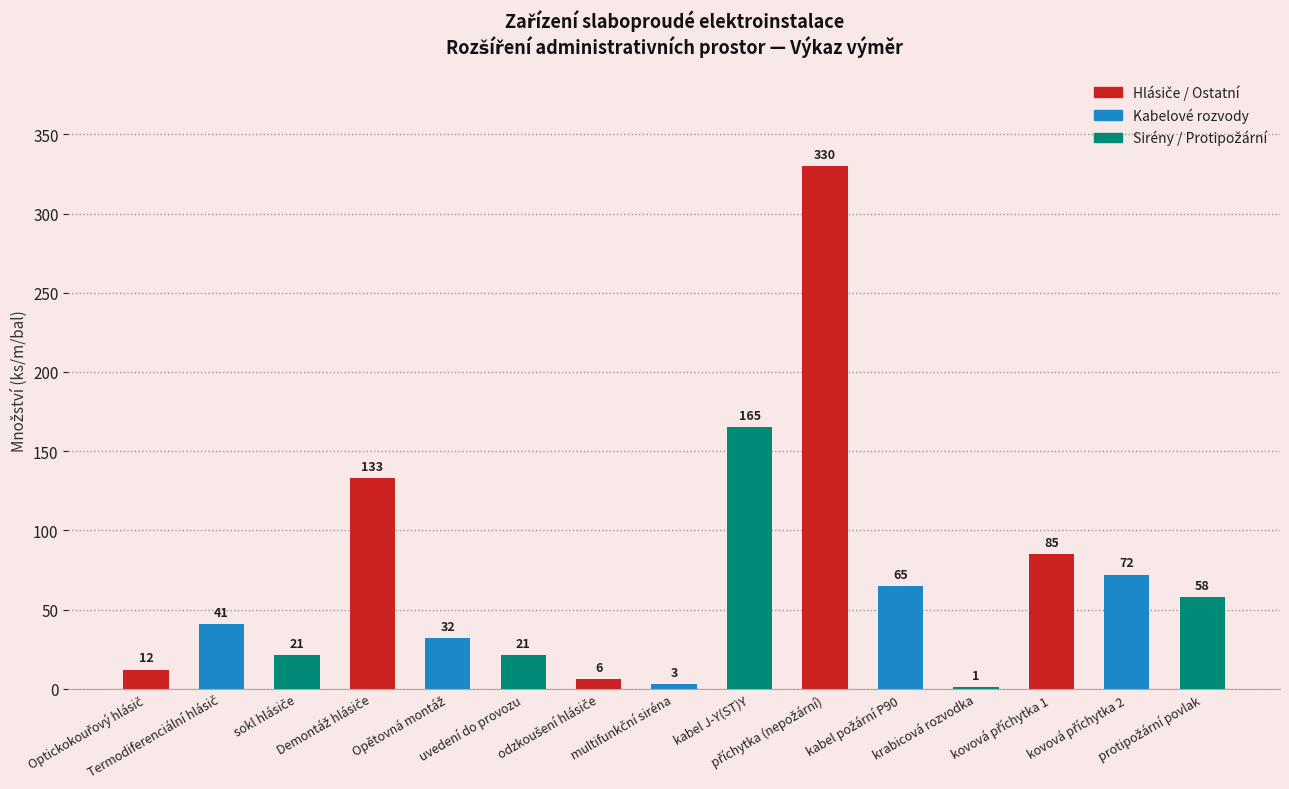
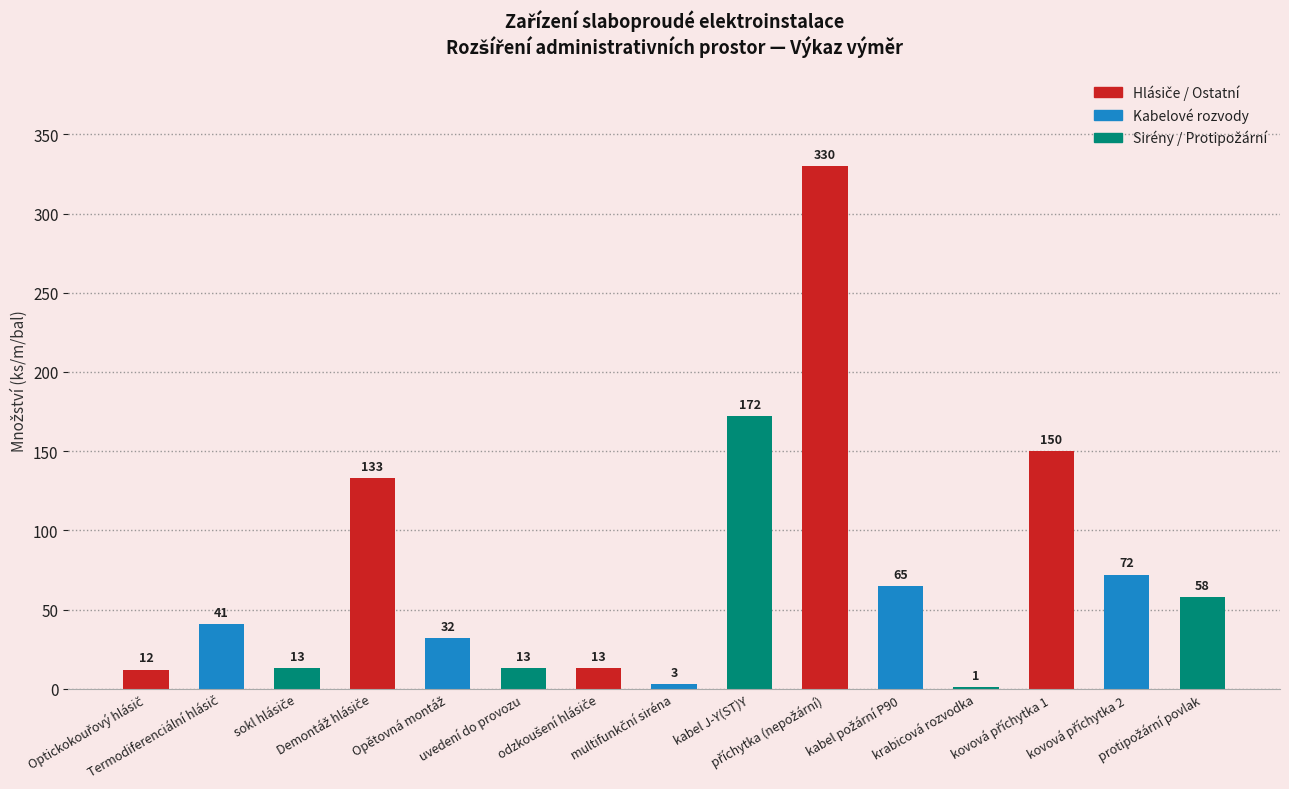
sokl hlásiče: 21 -> 13
uvedení do provozu: 21 -> 13
odzkoušení hlásiče: 6 -> 13
kabel J-Y(ST)Y: 165 -> 172
kovová příchytka 1: 85 -> 150
